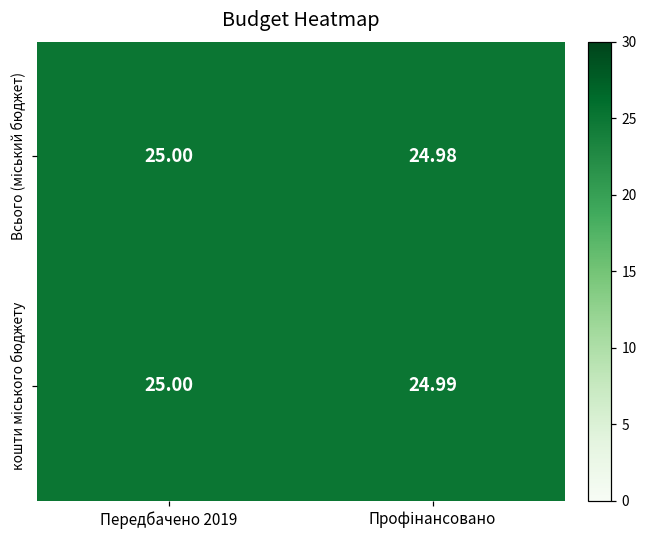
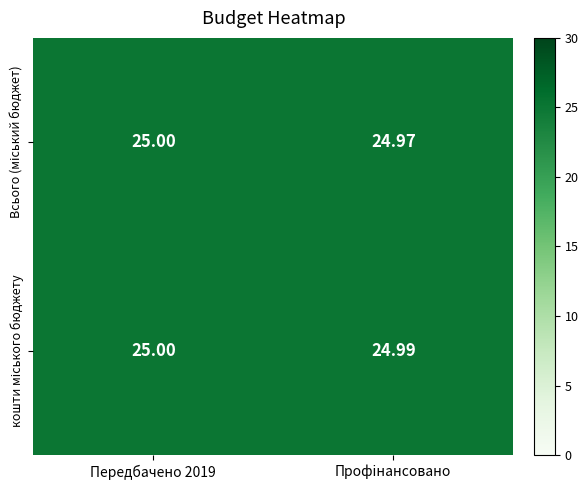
Всього (міський бюджет), Профінансовано: 24.98 -> 24.97
